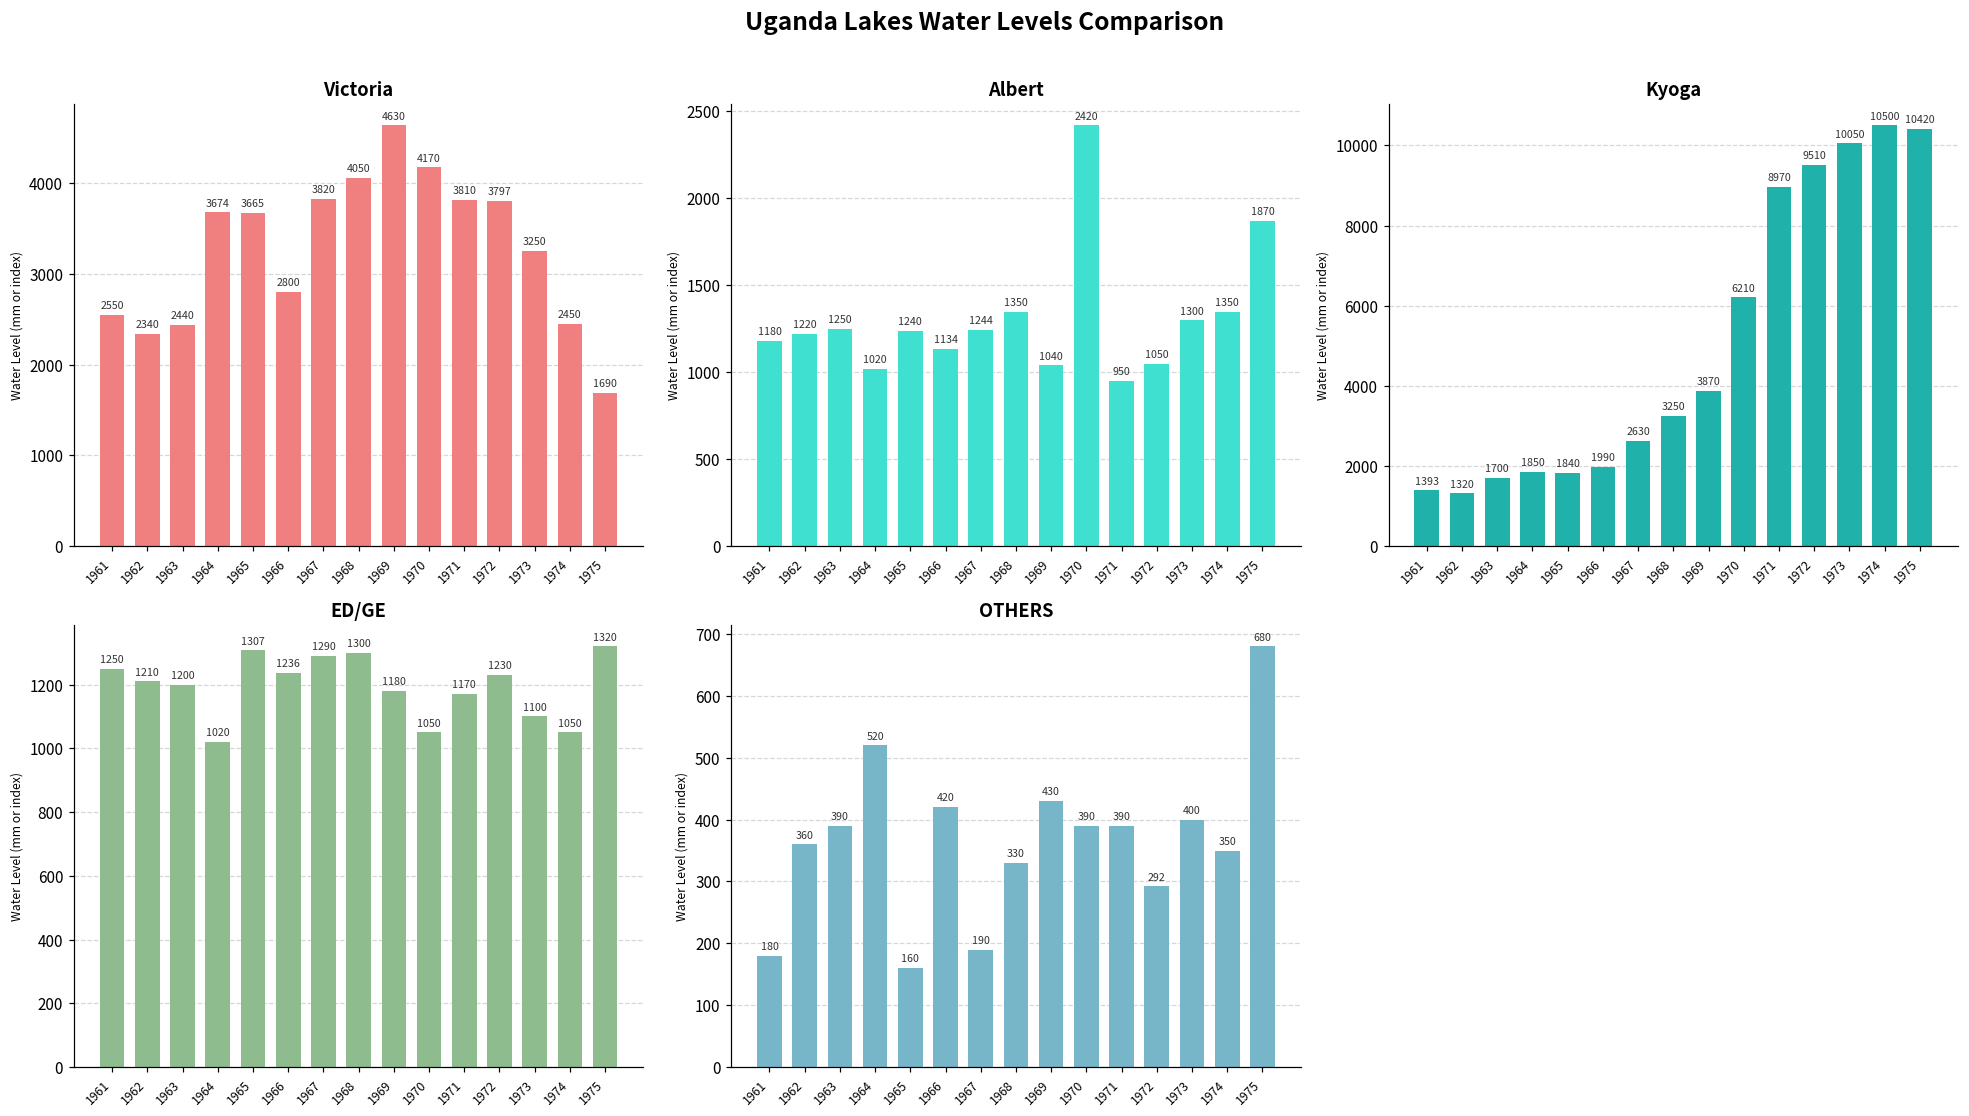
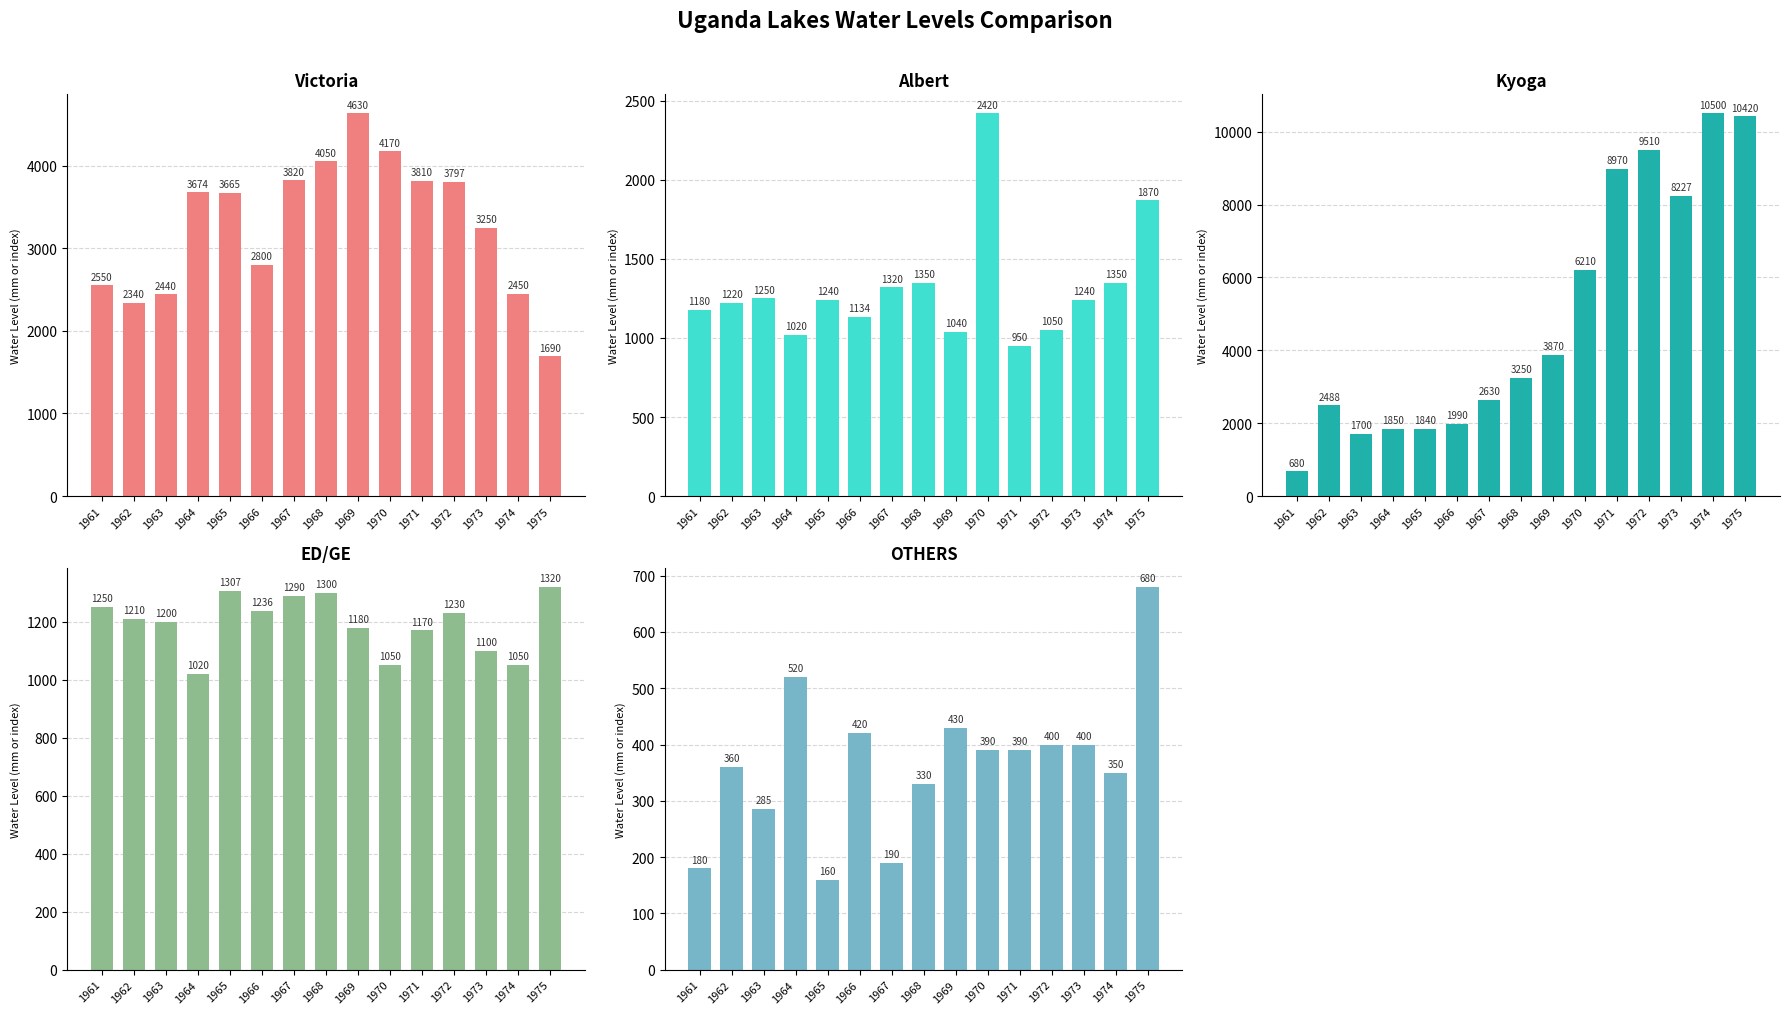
Albert, 1967: 1244 -> 1320
Albert, 1973: 1300 -> 1240
Kyoga, 1961: 1393 -> 680
Kyoga, 1962: 1320 -> 2488
Kyoga, 1973: 10050 -> 8227
OTHERS, 1963: 390 -> 285
OTHERS, 1972: 292 -> 400
